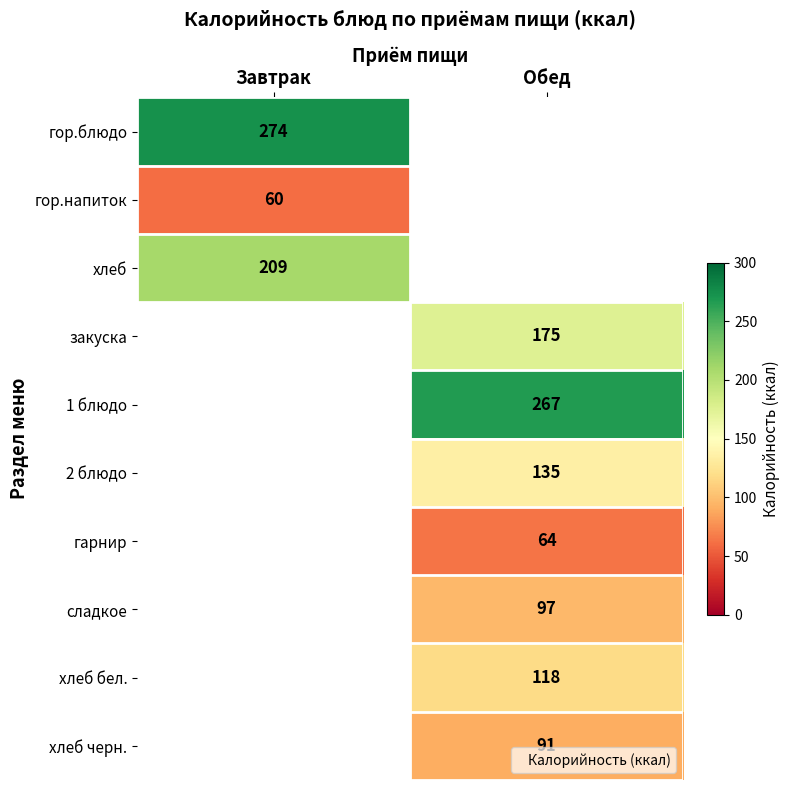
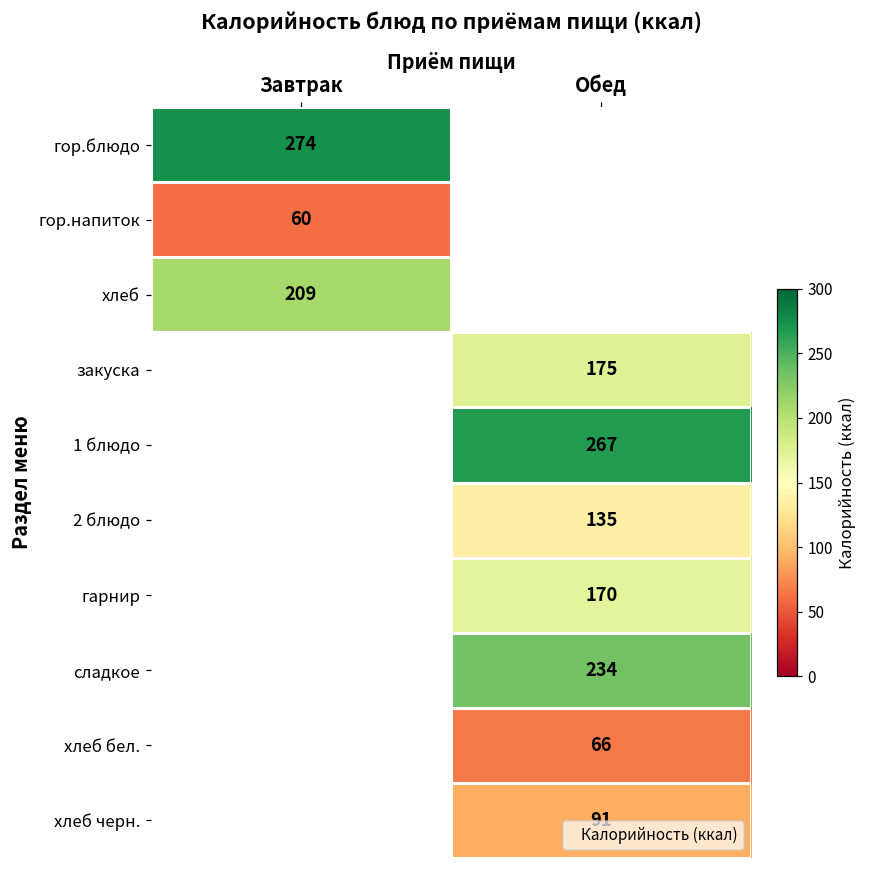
гарнир, Обед: 64 -> 170
сладкое, Обед: 97 -> 234
хлеб бел., Обед: 118 -> 66
